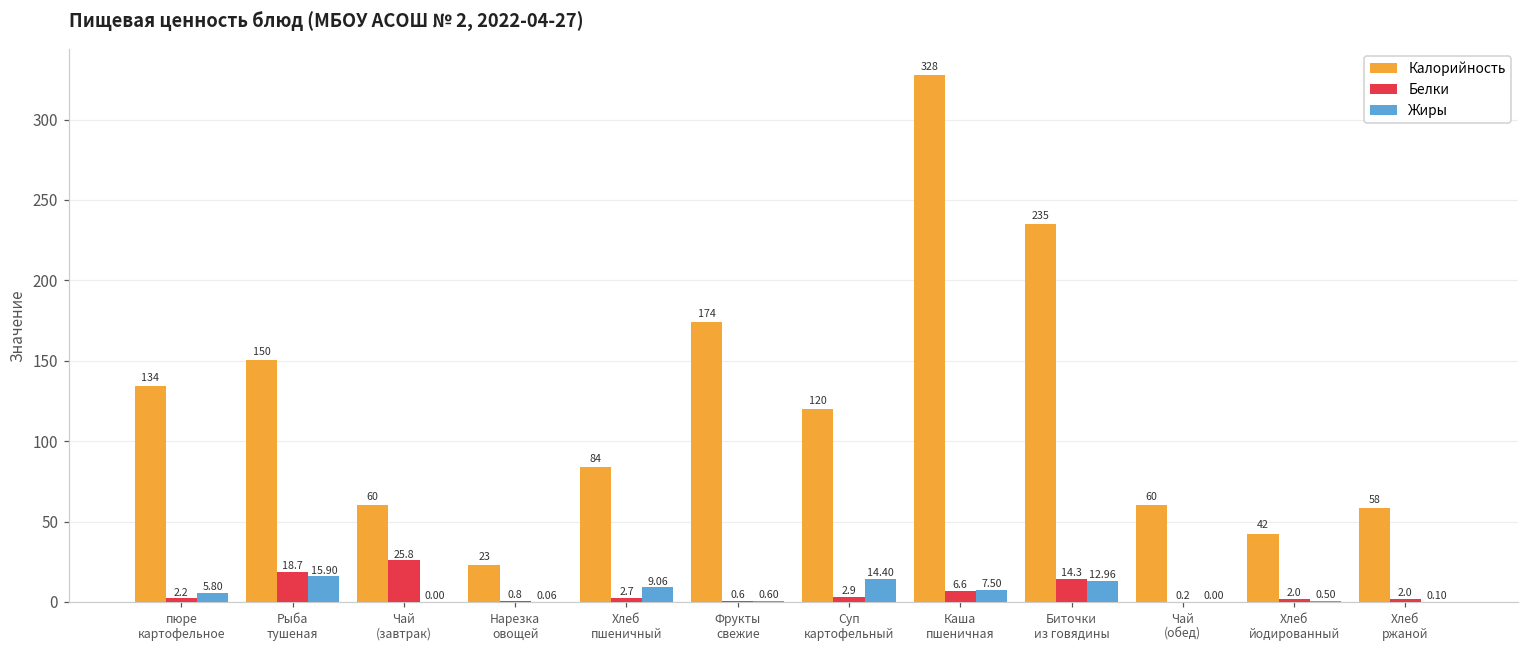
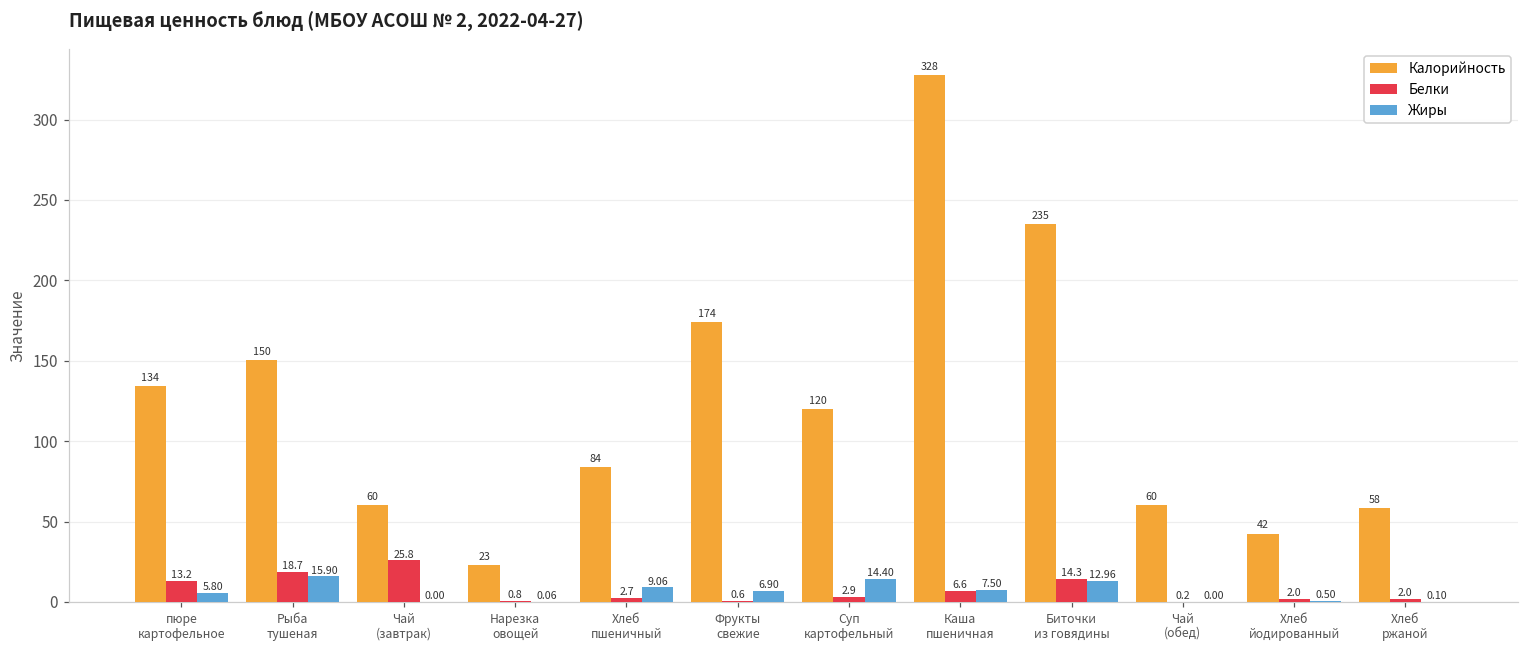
Белки, пюре картофельное: 2.2 -> 13.2
Жиры, Фрукты свежие: 0.60 -> 6.90
